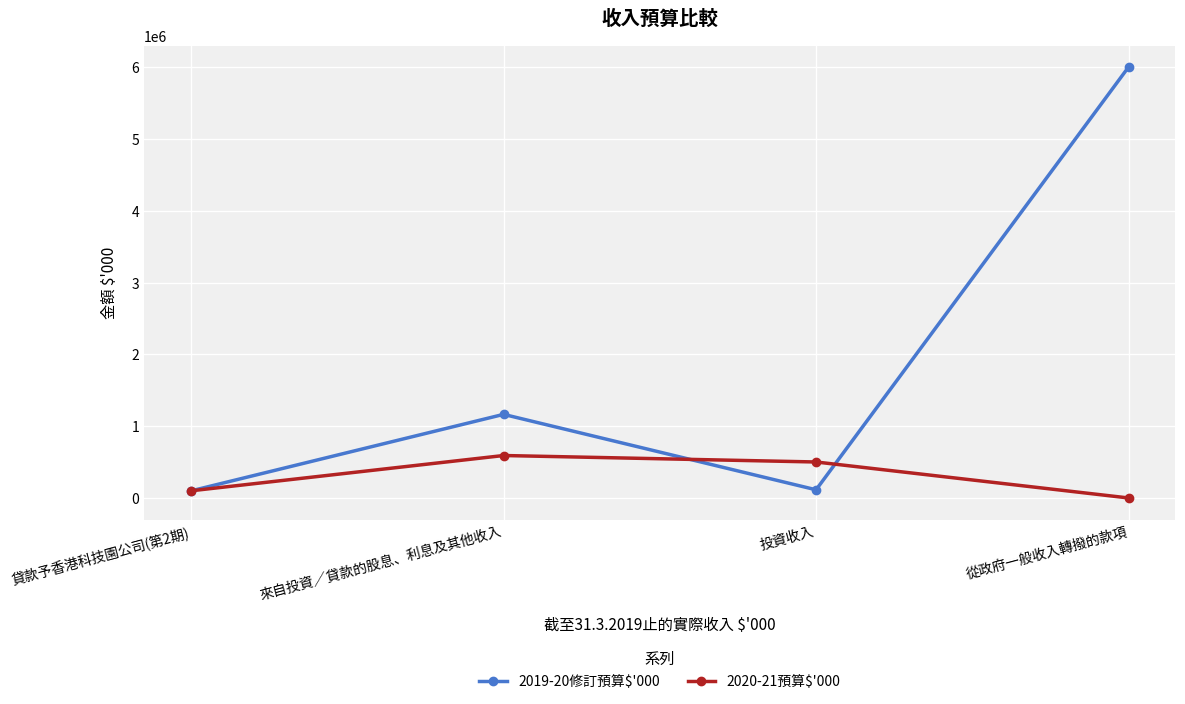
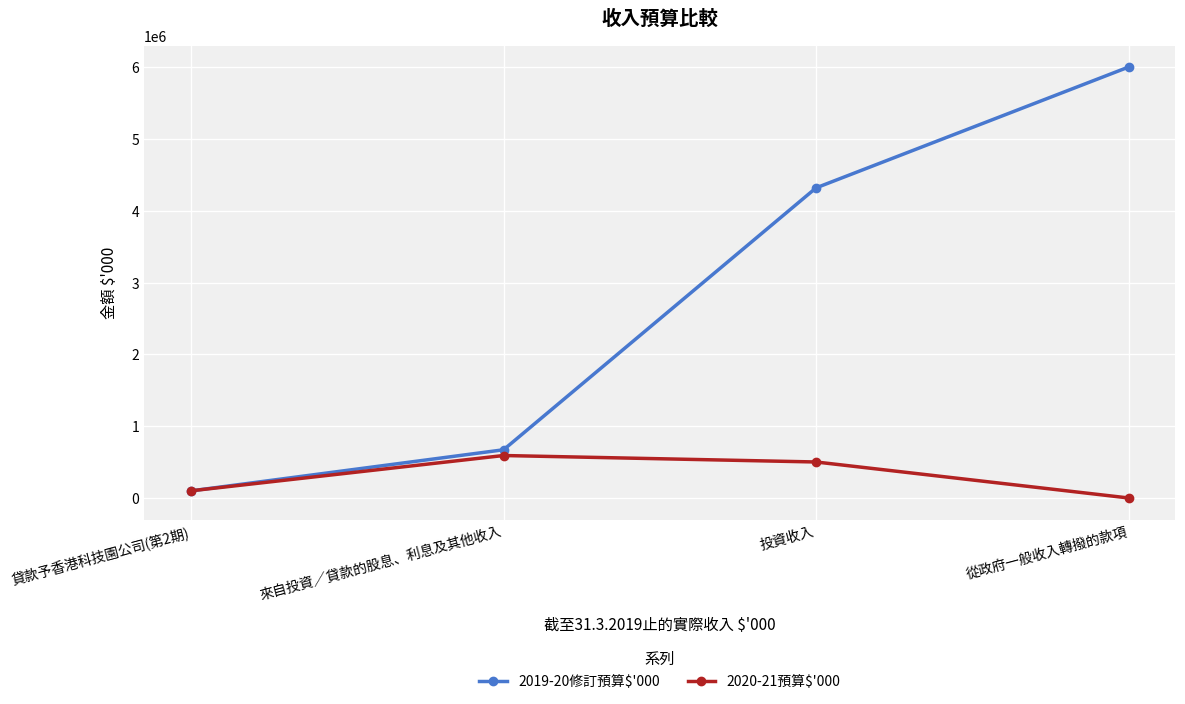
2019-20修訂預算$'000, 來自投資／貸款的股息、利息及其他收入: 1200000 -> 700000
2019-20修訂預算$'000, 投資收入: 100000 -> 4300000
